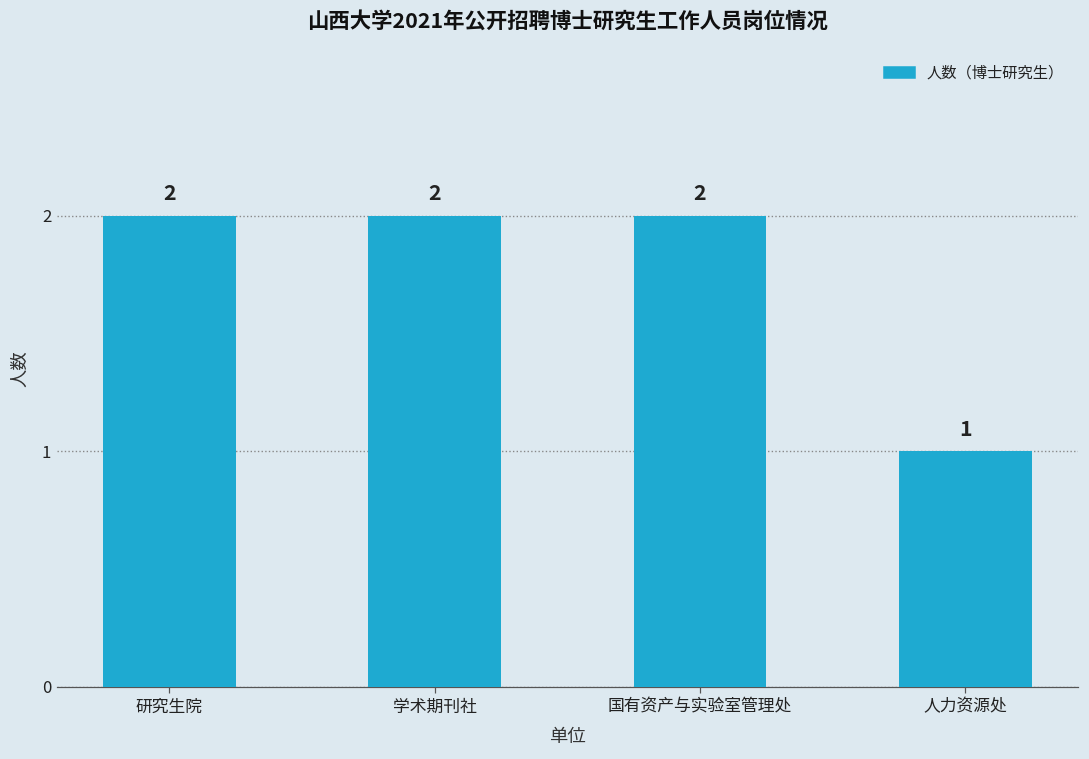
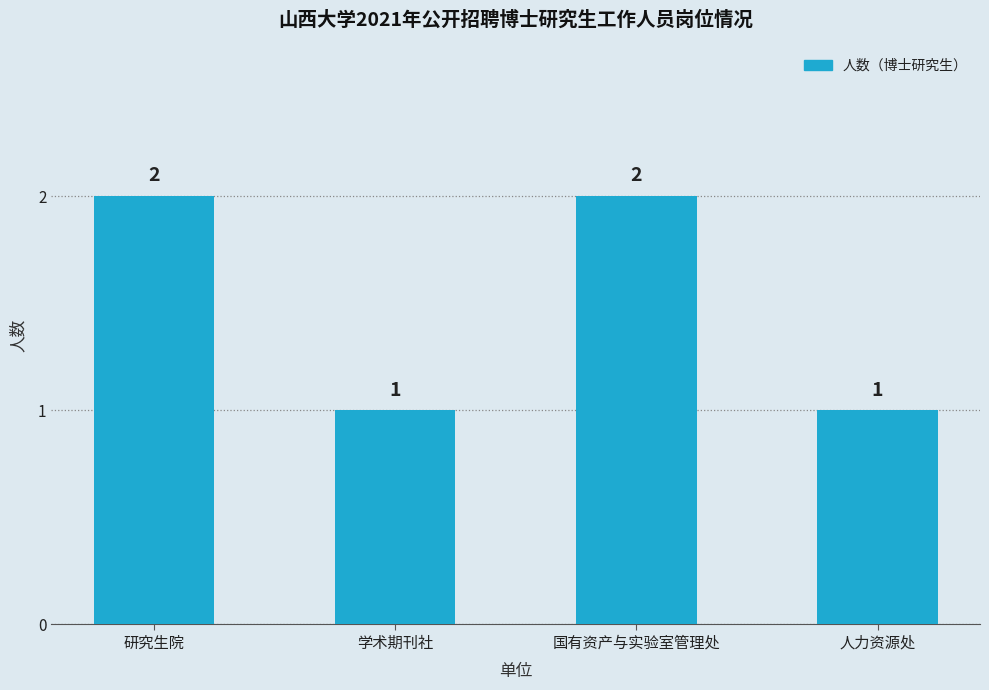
学术期刊社: 2 -> 1
